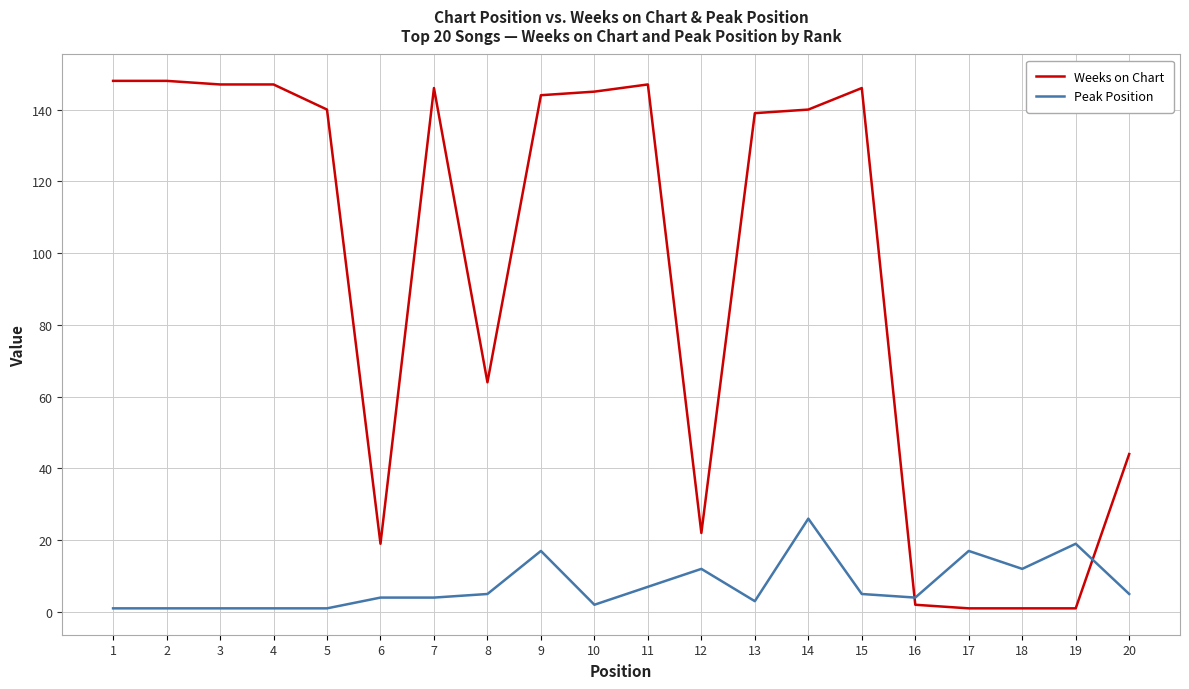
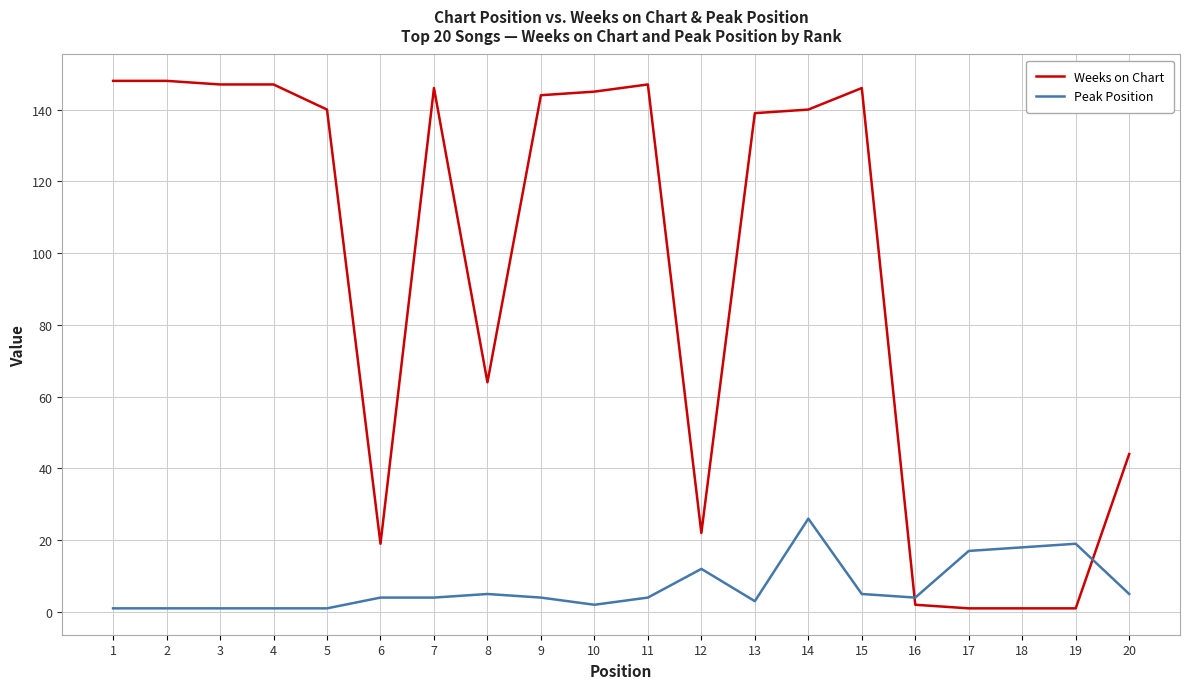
Peak Position, 9: 17 -> 4
Peak Position, 11: 7 -> 4
Peak Position, 18: 12 -> 18
